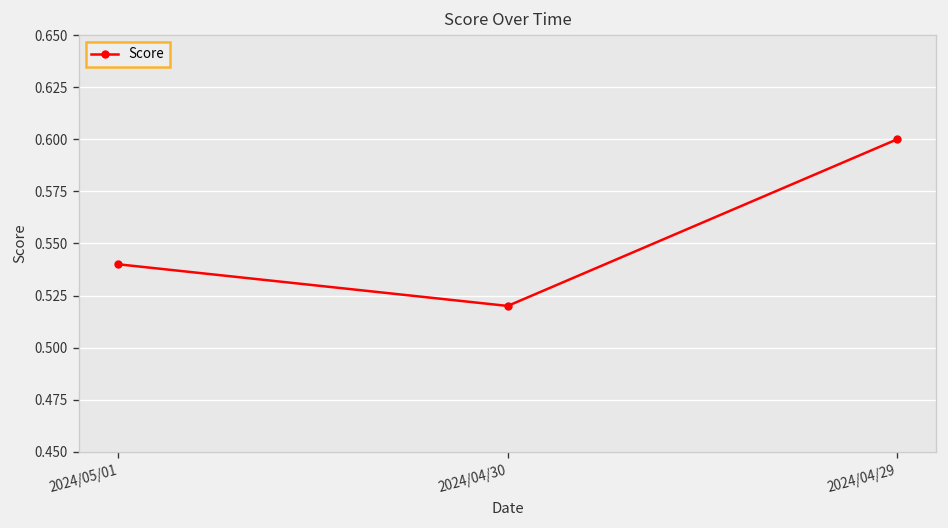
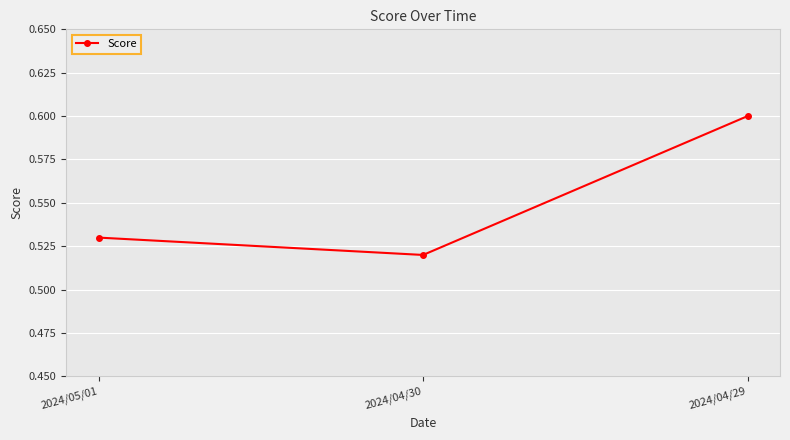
2024/05/01: 0.54 -> 0.53
